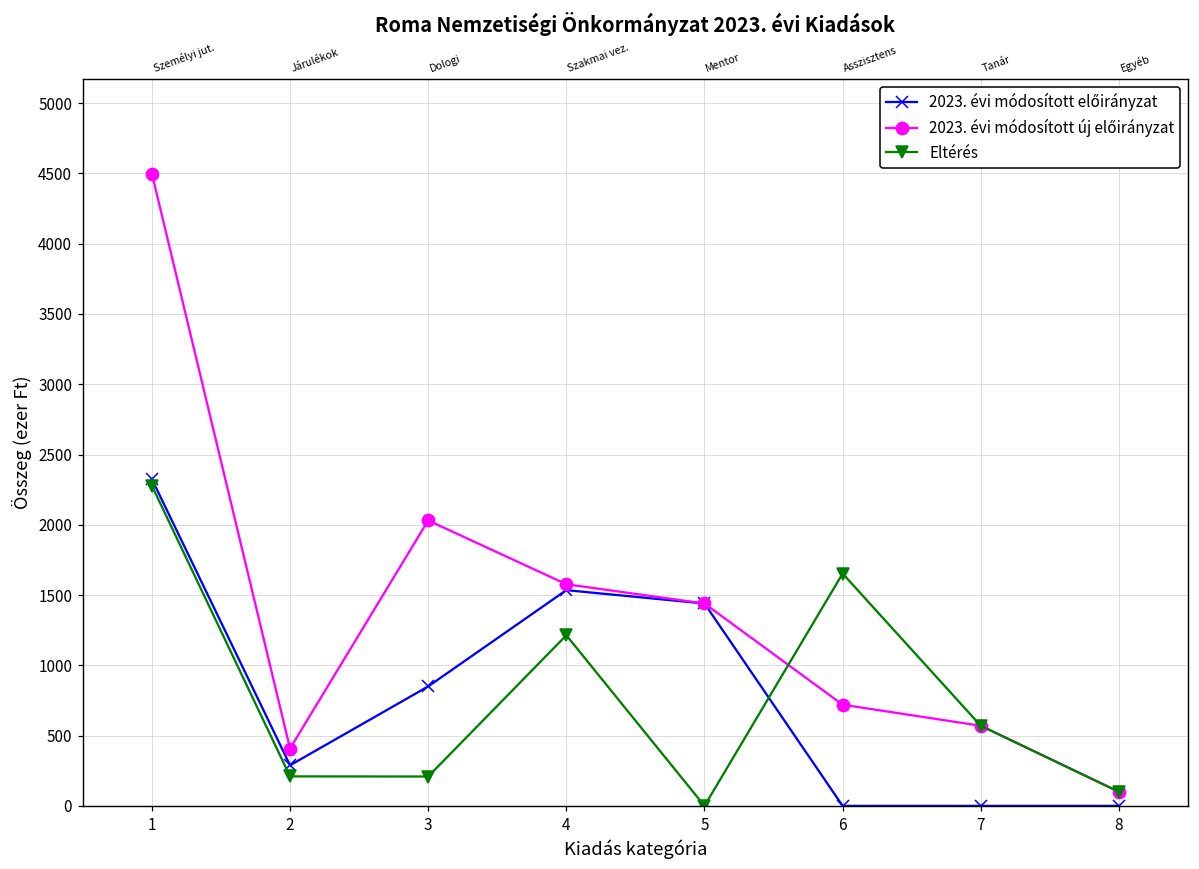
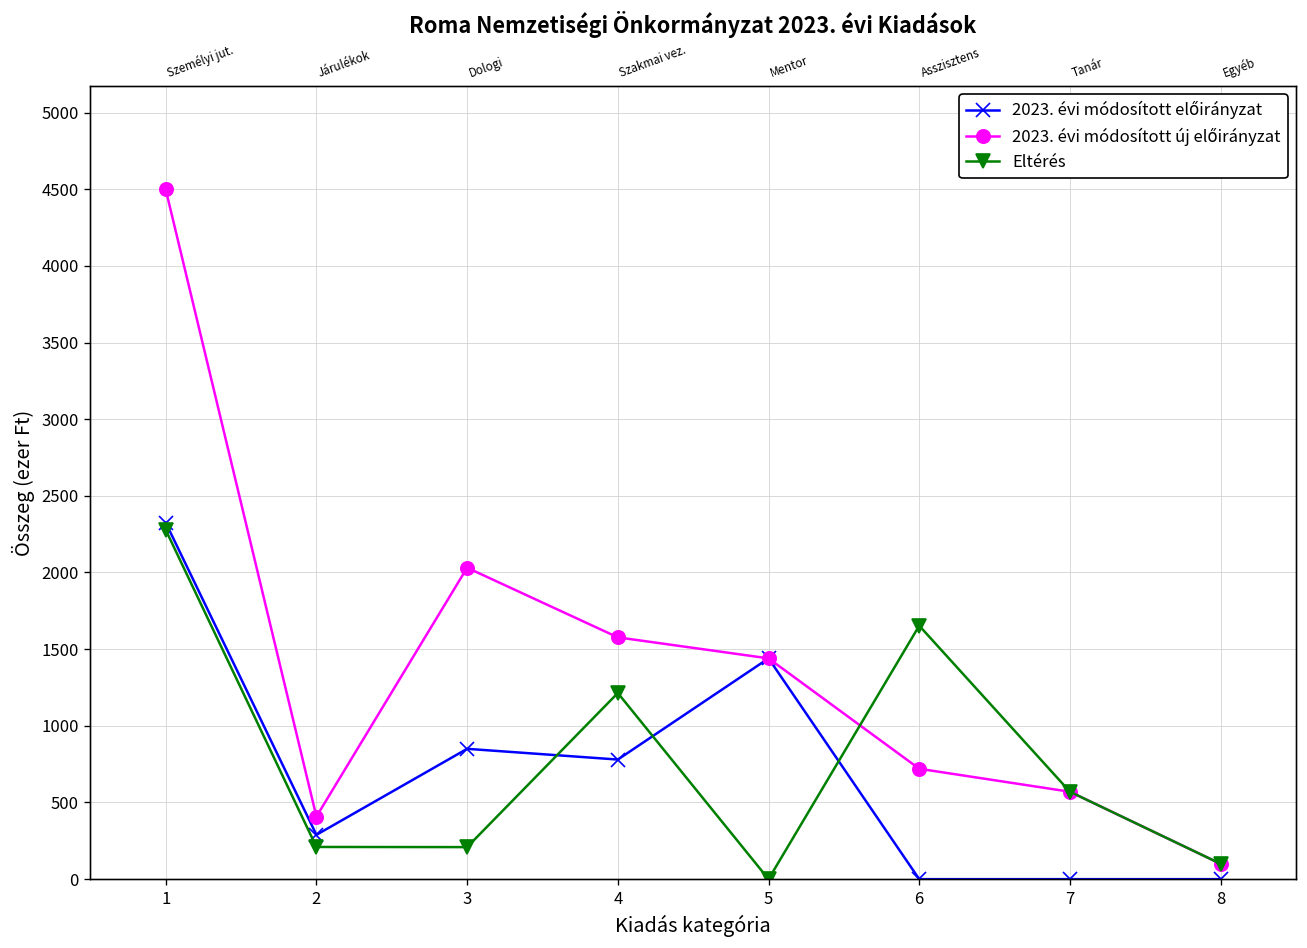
2023. évi módosított előirányzat, 4: 1540 -> 780
